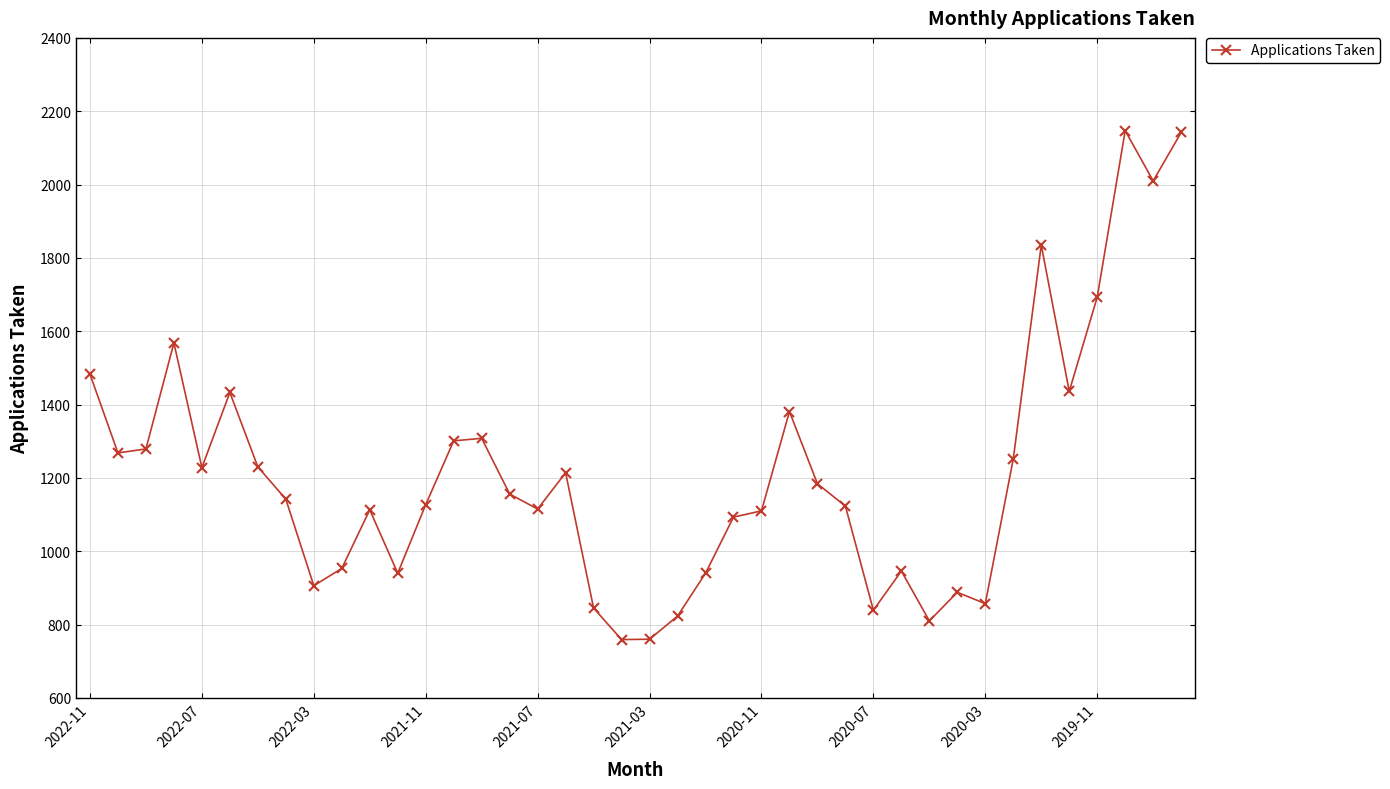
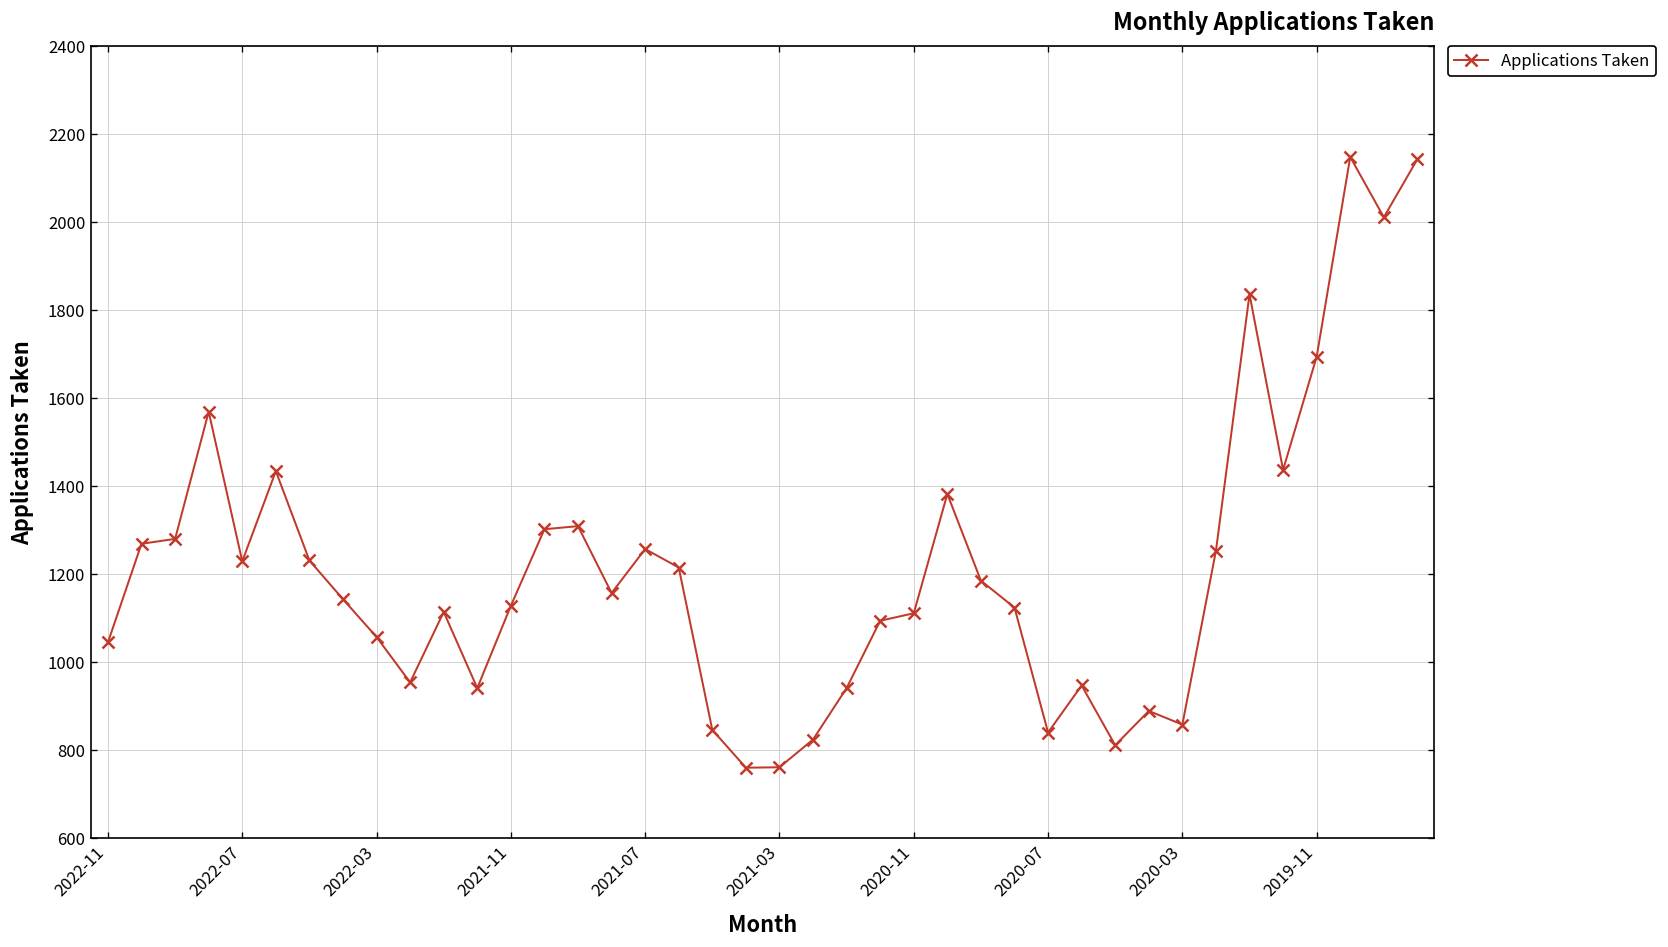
2022-11: 1480 -> 1040
2022-03: 910 -> 1060
2021-07: 1120 -> 1260
